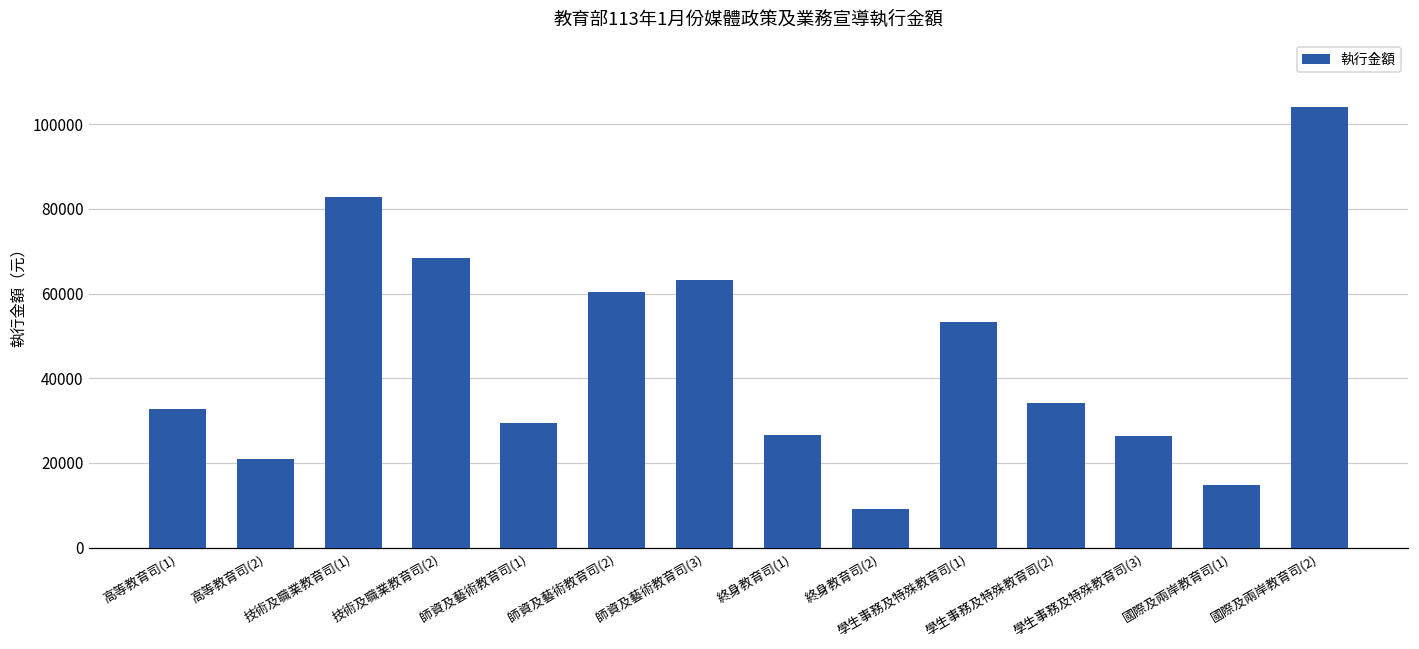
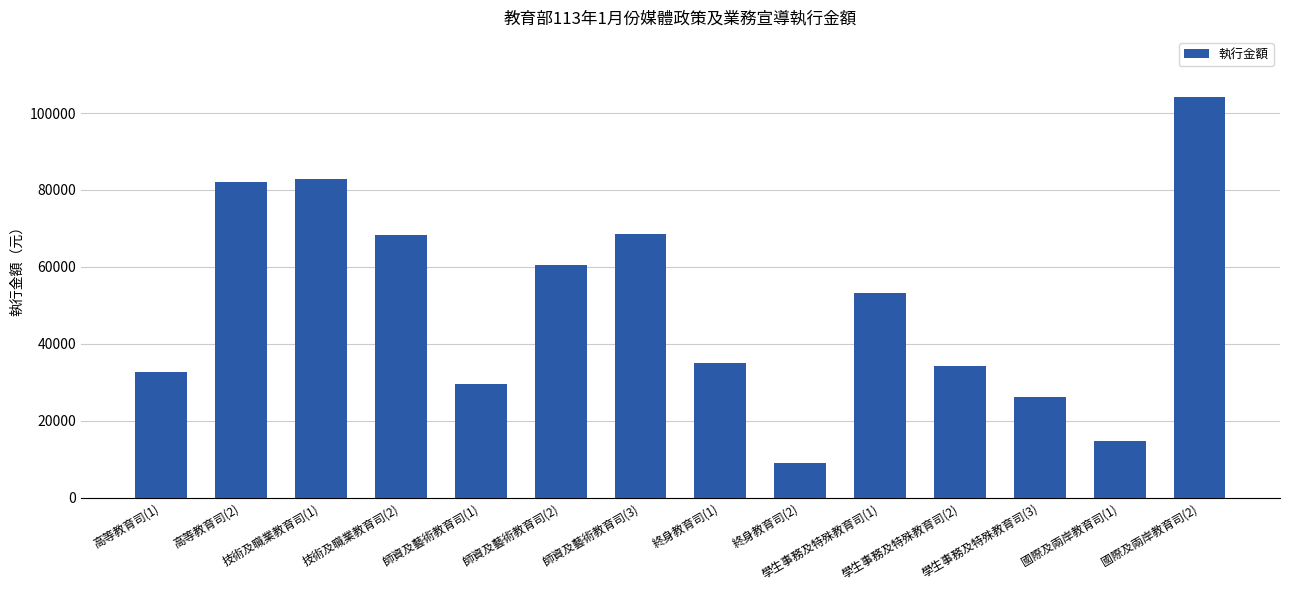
高等教育司(2): 21000 -> 82000
師資及藝術教育司(3): 63000 -> 69000
終身教育司(1): 27000 -> 35000
